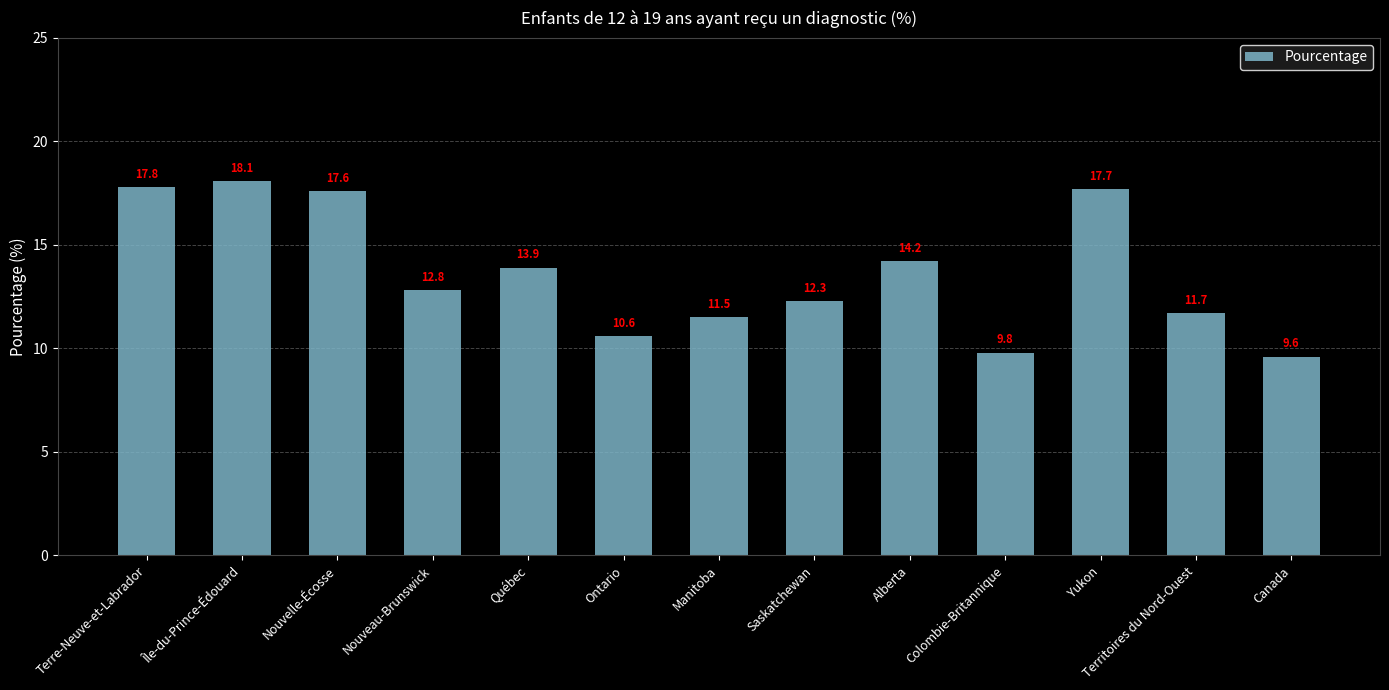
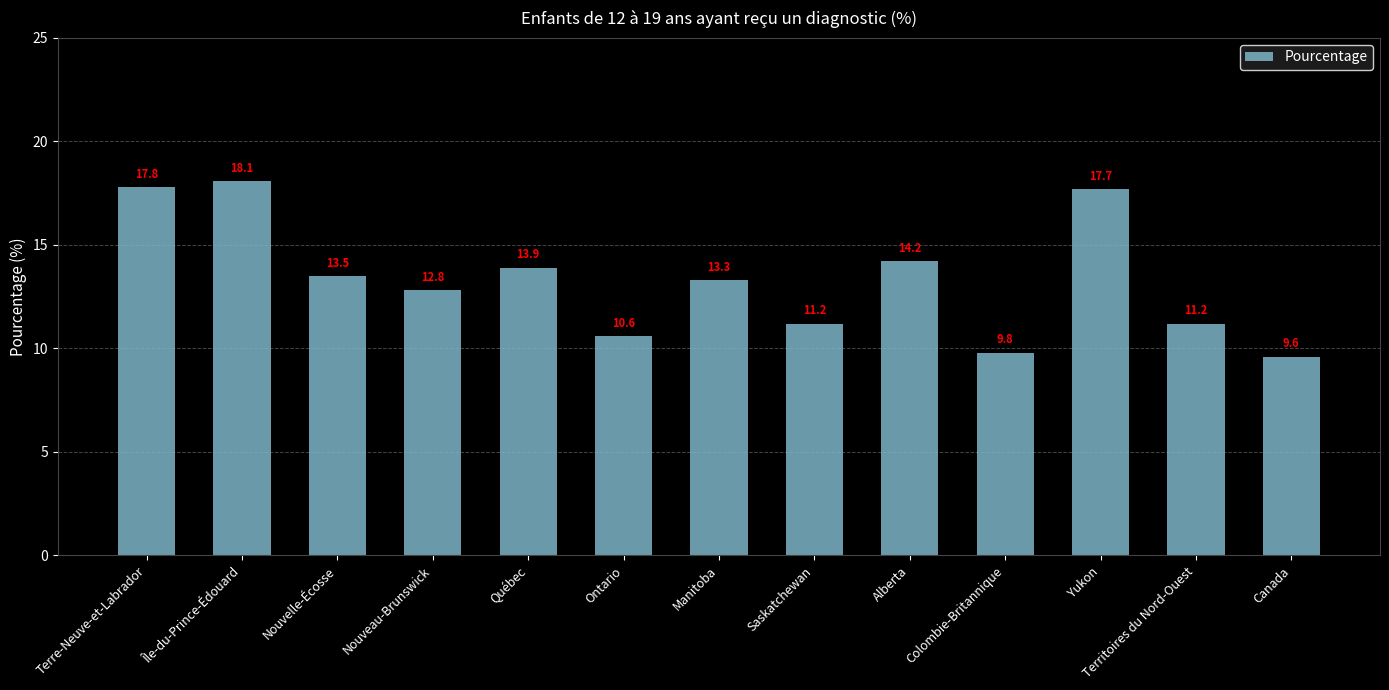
Nouvelle-Écosse: 17.6 -> 13.5
Manitoba: 11.5 -> 13.3
Saskatchewan: 12.3 -> 11.2
Territoires du Nord-Ouest: 11.7 -> 11.2
